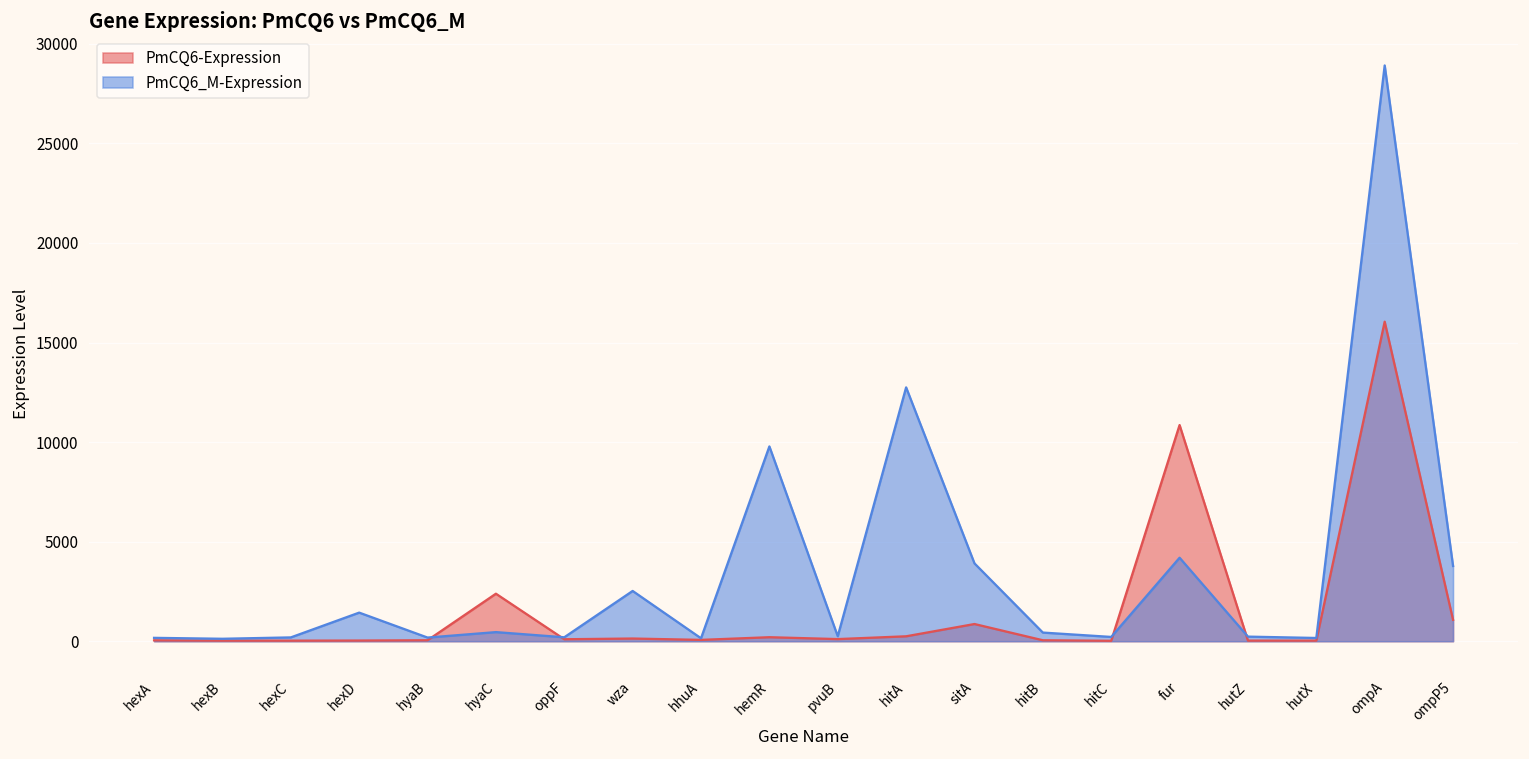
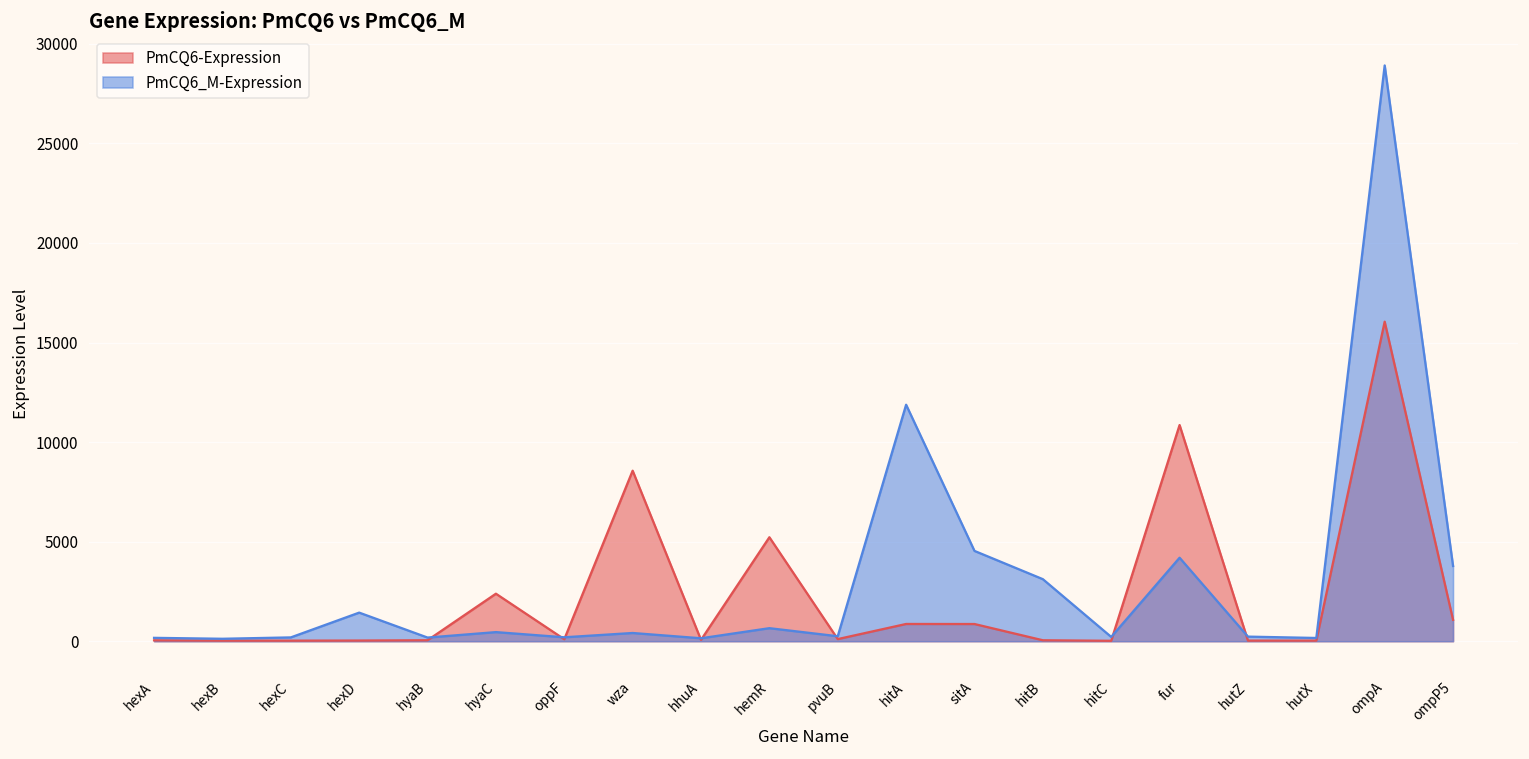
PmCQ6-Expression, wza: 100 -> 8600
PmCQ6_M-Expression, wza: 2500 -> 400
PmCQ6-Expression, hemR: 200 -> 5200
PmCQ6_M-Expression, hemR: 9800 -> 700
PmCQ6-Expression, hitA: 200 -> 900
PmCQ6_M-Expression, hitA: 12700 -> 11900
PmCQ6_M-Expression, sitA: 3900 -> 4500
PmCQ6_M-Expression, hitB: 400 -> 3100
